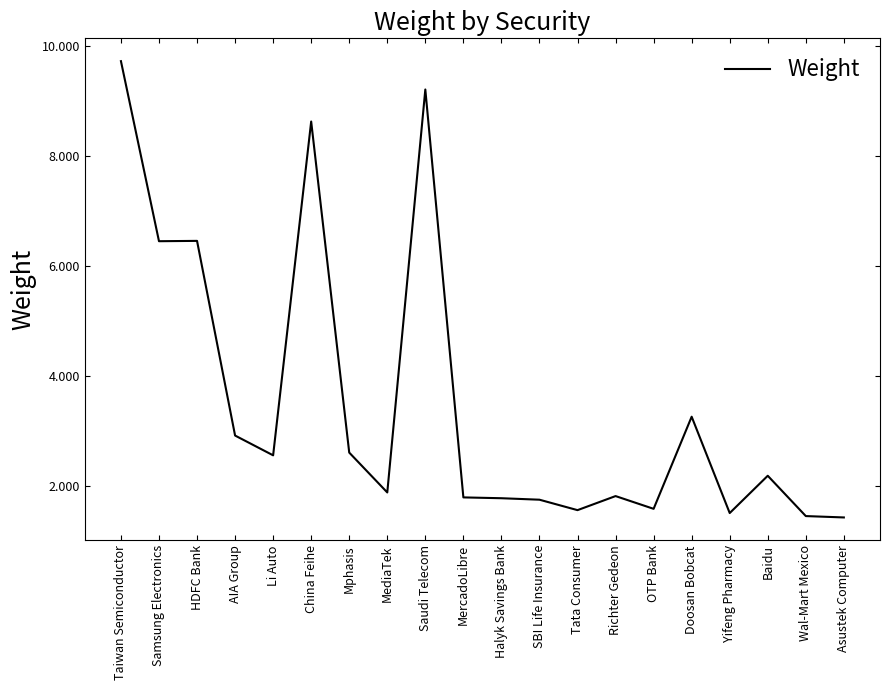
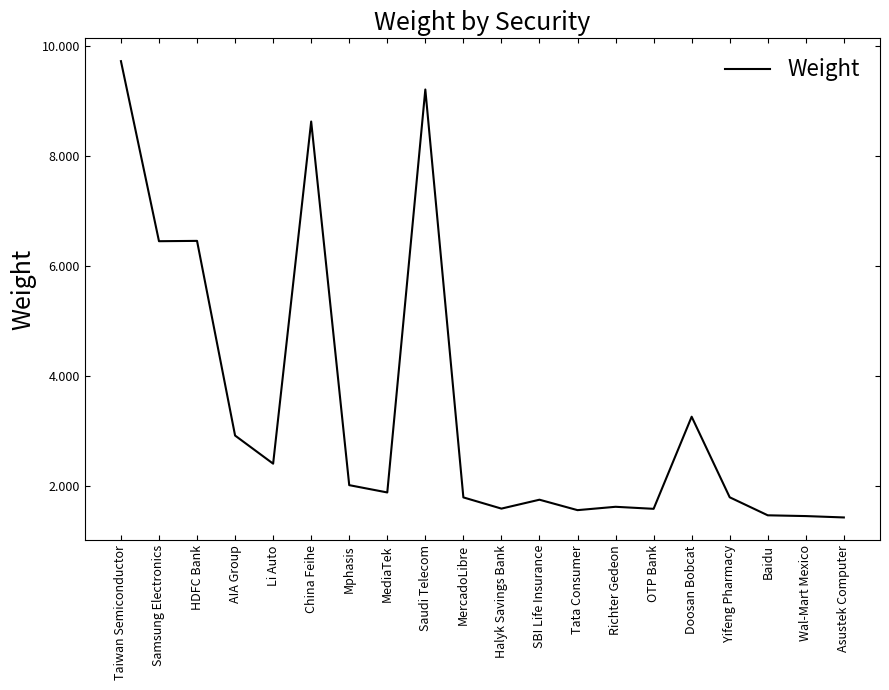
Li Auto: 2.6 -> 2.4
Mphasis: 2.6 -> 2.0
Halyk Savings Bank: 1.8 -> 1.6
Richter Gedeon: 1.8 -> 1.6
Yifeng Pharmacy: 1.5 -> 1.8
Baidu: 2.2 -> 1.5
